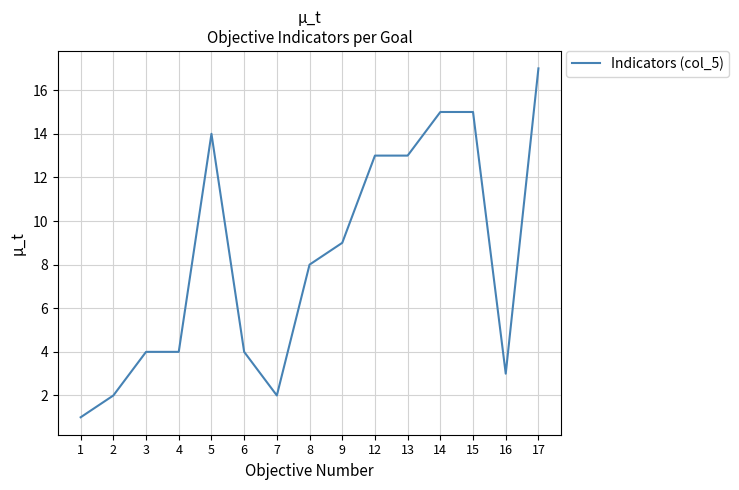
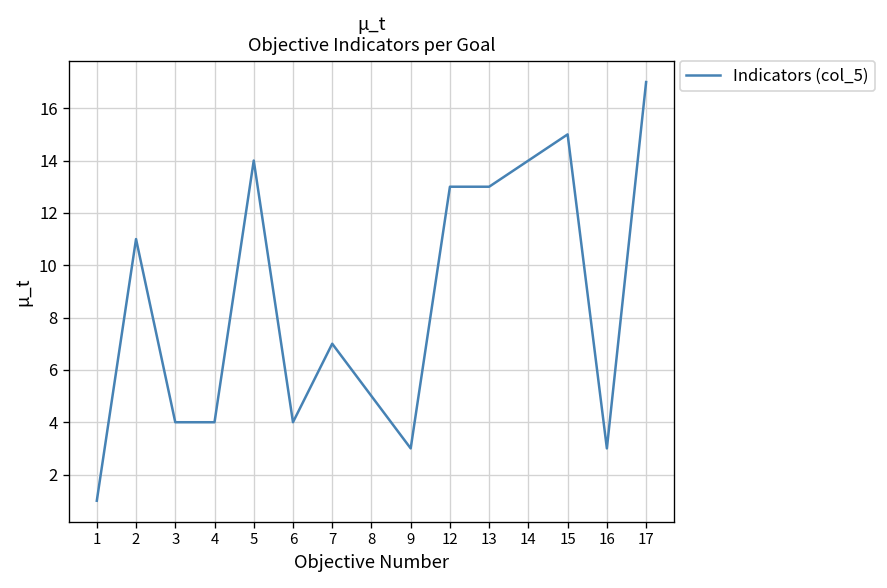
2: 2 -> 11
7: 2 -> 7
8: 8 -> 5
9: 9 -> 3
14: 15 -> 14
